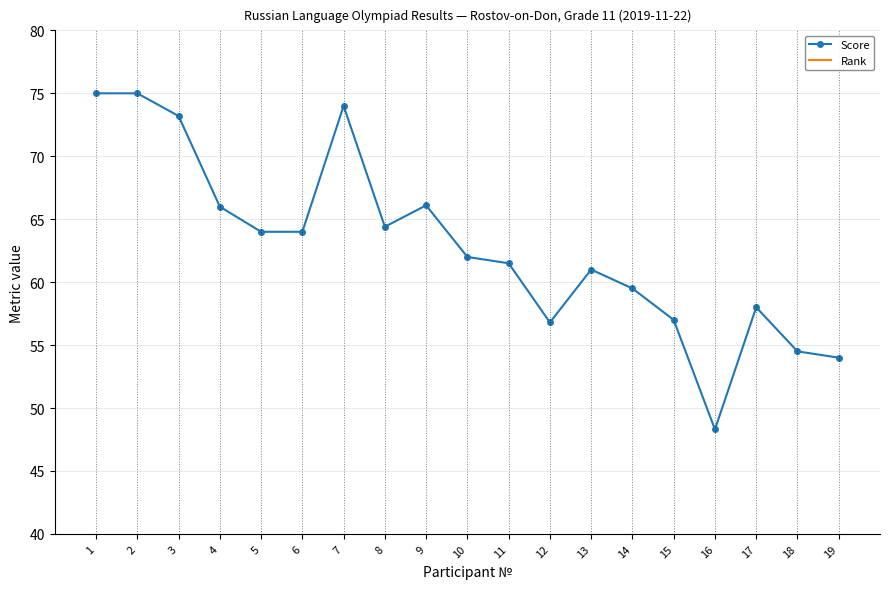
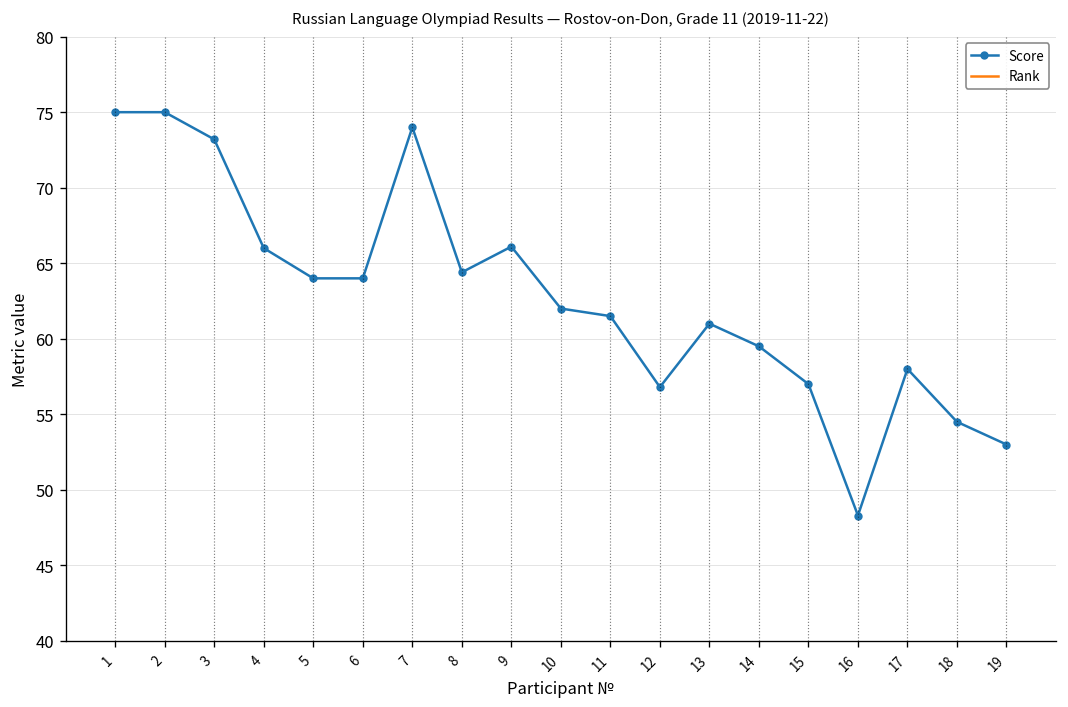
Score, 19: 54 -> 53
